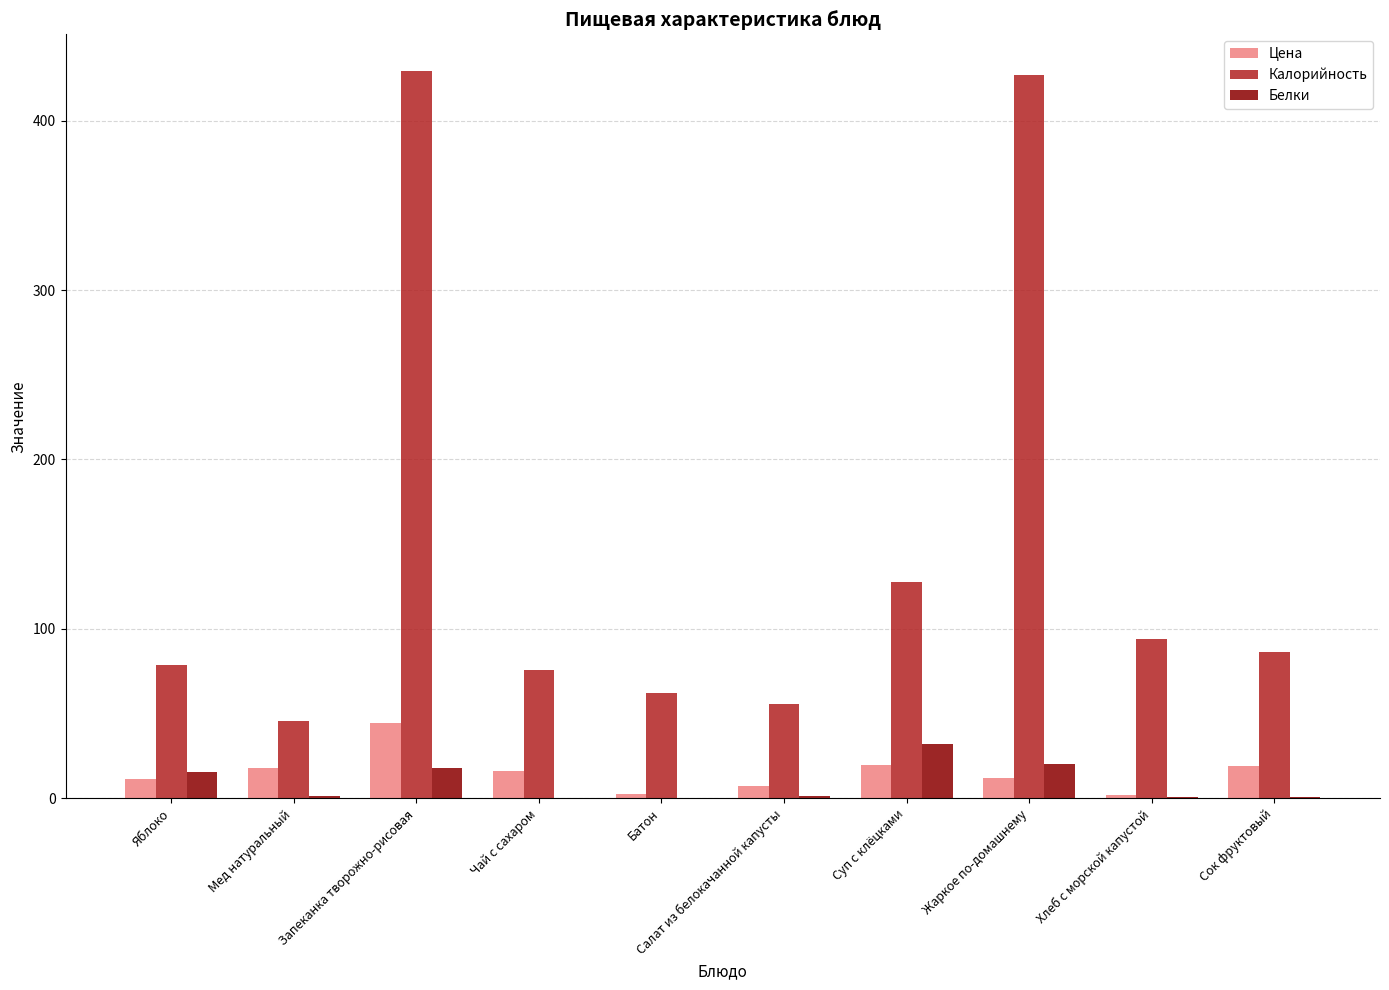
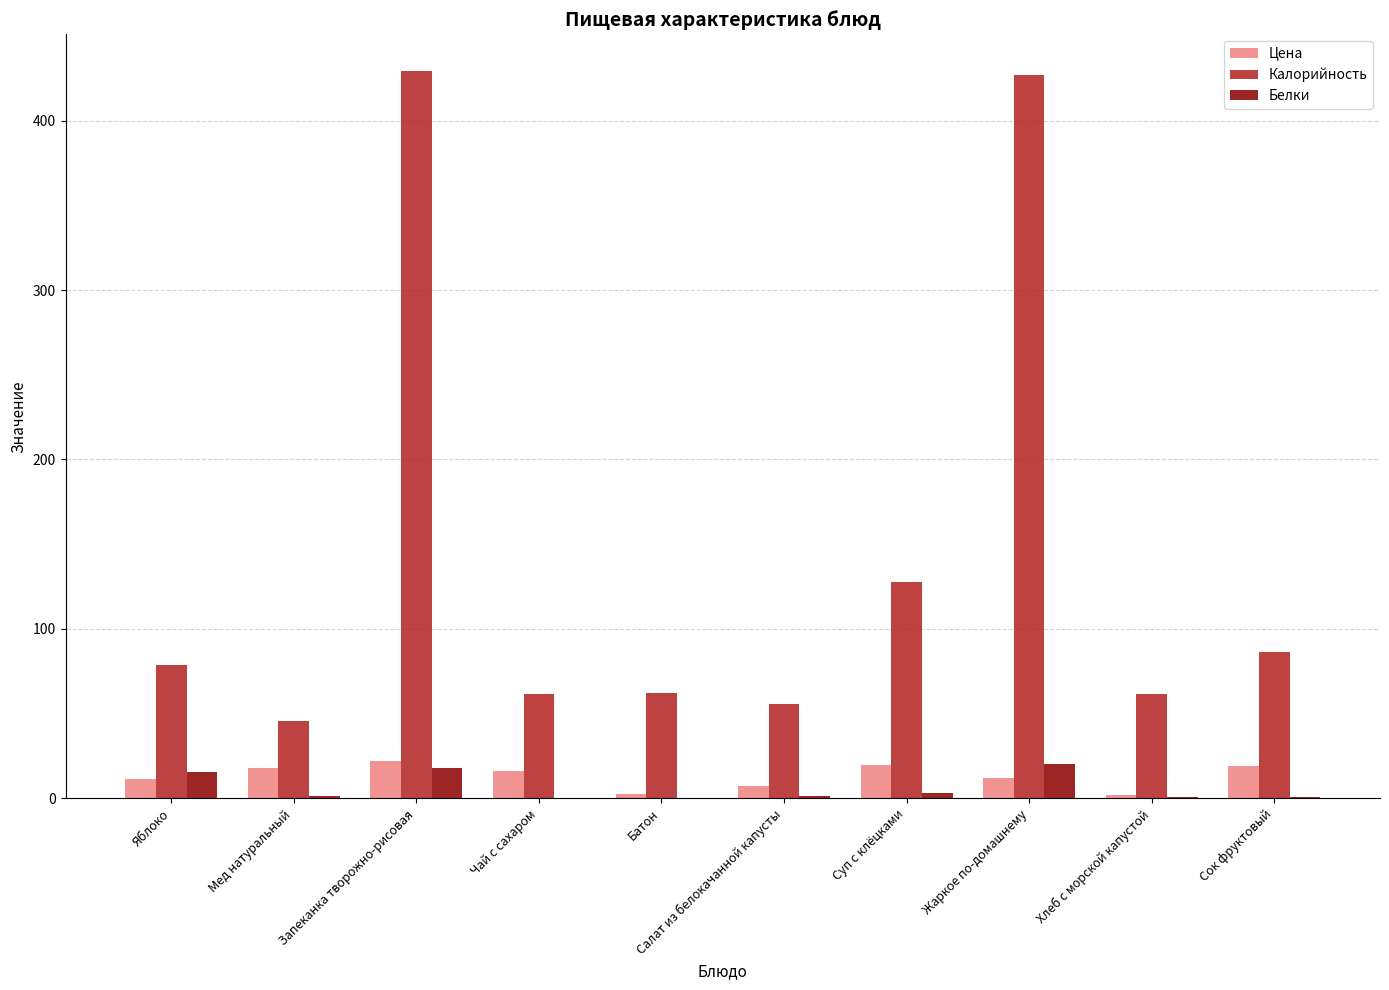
Цена, Запеканка творожно-рисовая: 44 -> 22
Калорийность, Чай с сахаром: 76 -> 61
Белки, Суп с клёцками: 32 -> 3
Калорийность, Хлеб с морской капустой: 94 -> 61
